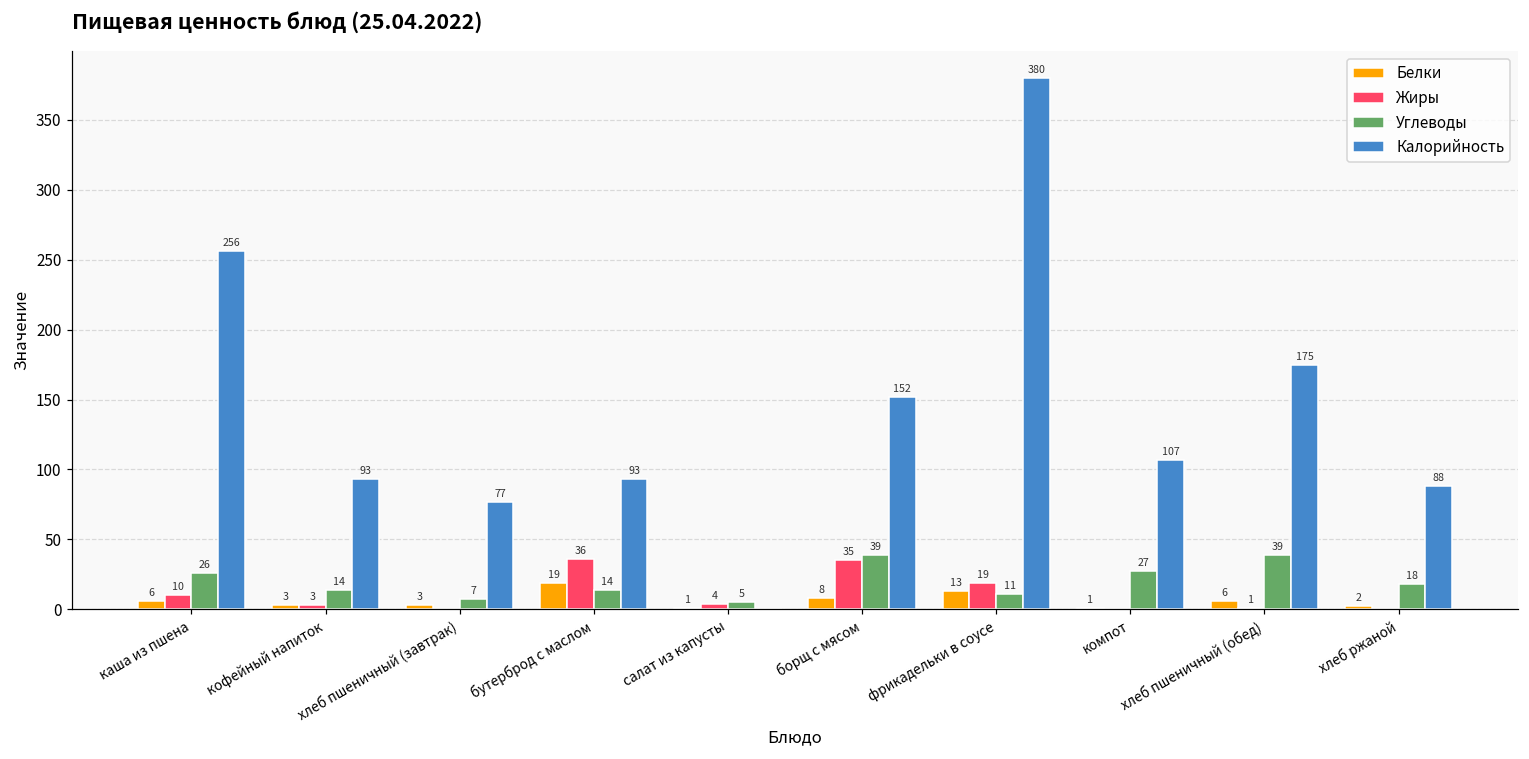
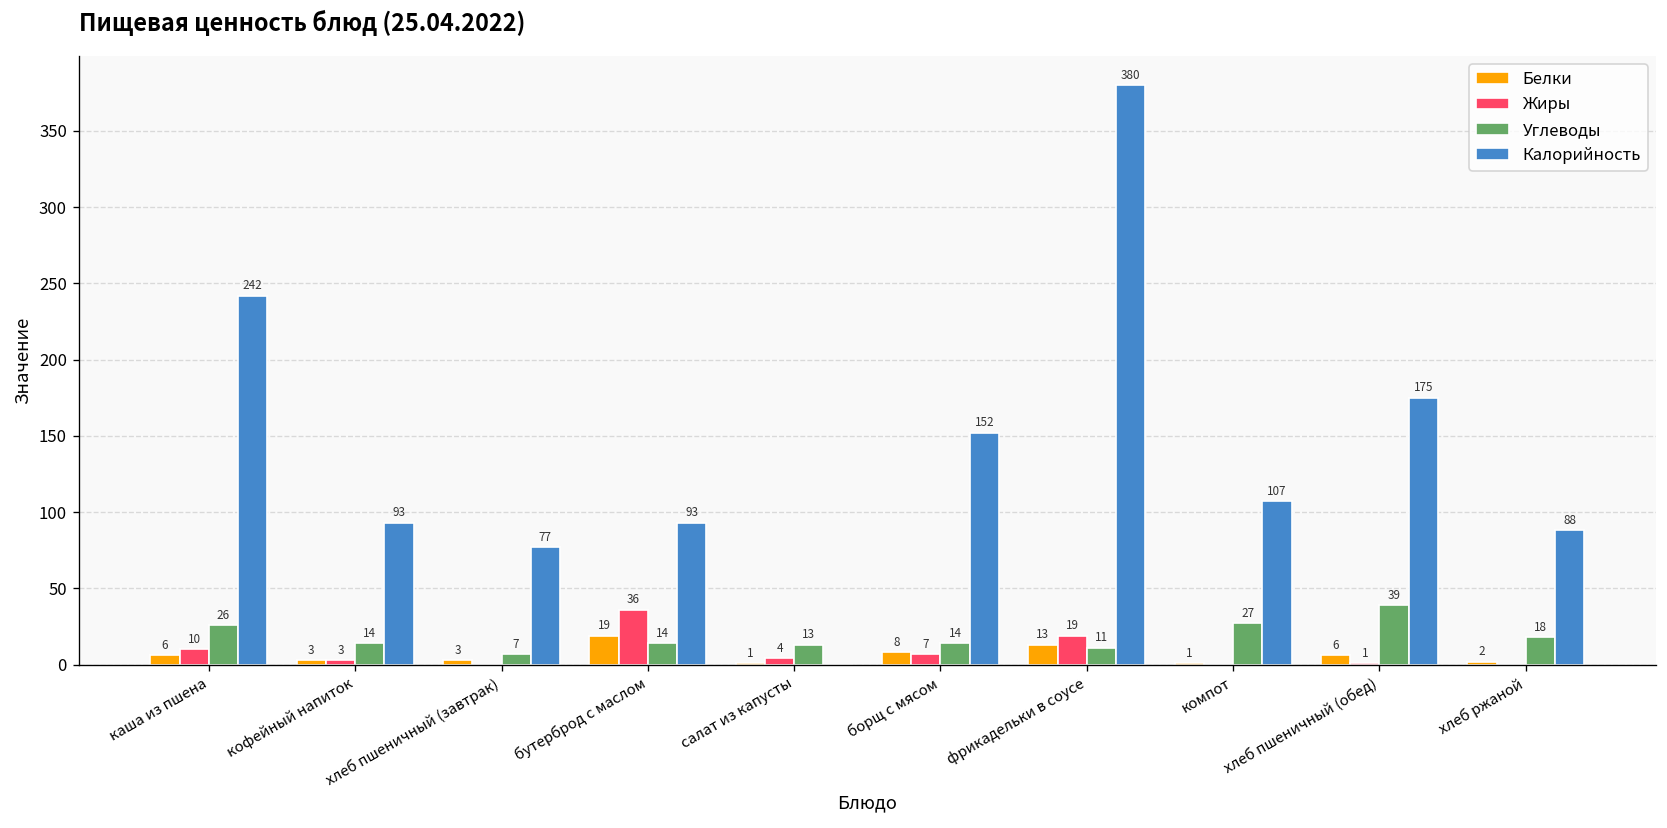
Калорийность, каша из пшена: 256 -> 242
Углеводы, салат из капусты: 5 -> 13
Жиры, борщ с мясом: 35 -> 7
Углеводы, борщ с мясом: 39 -> 14
